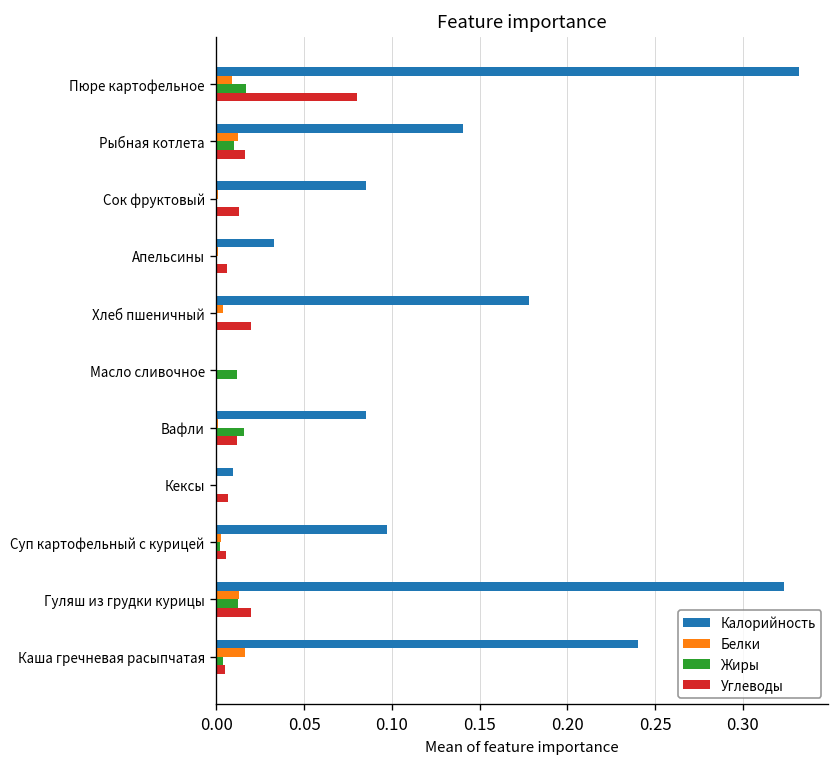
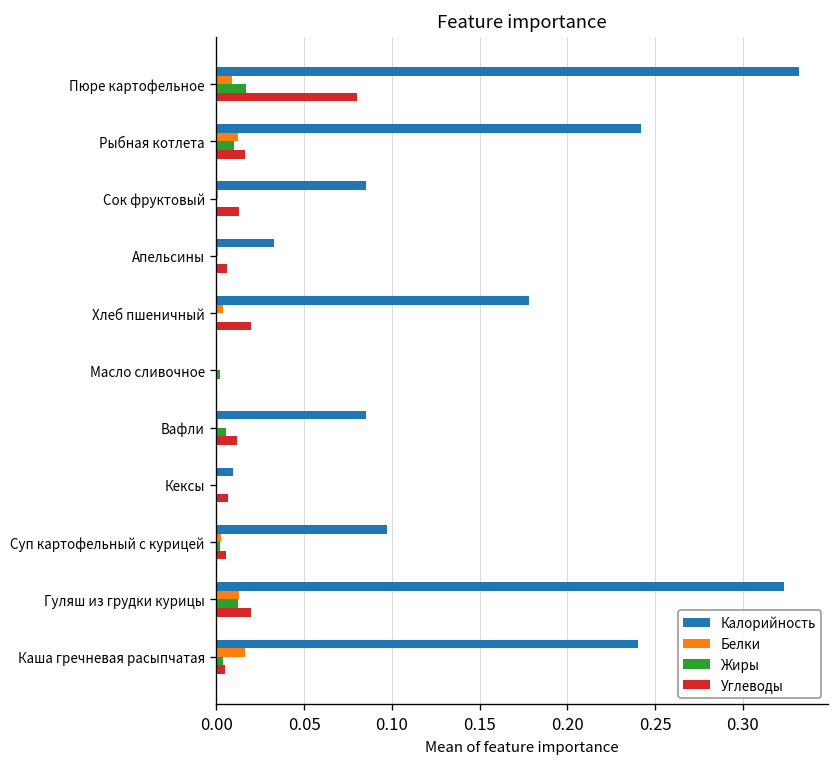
Калорийность, Рыбная котлета: 0.140 -> 0.242
Жиры, Масло сливочное: 0.012 -> 0.002
Жиры, Вафли: 0.016 -> 0.005
